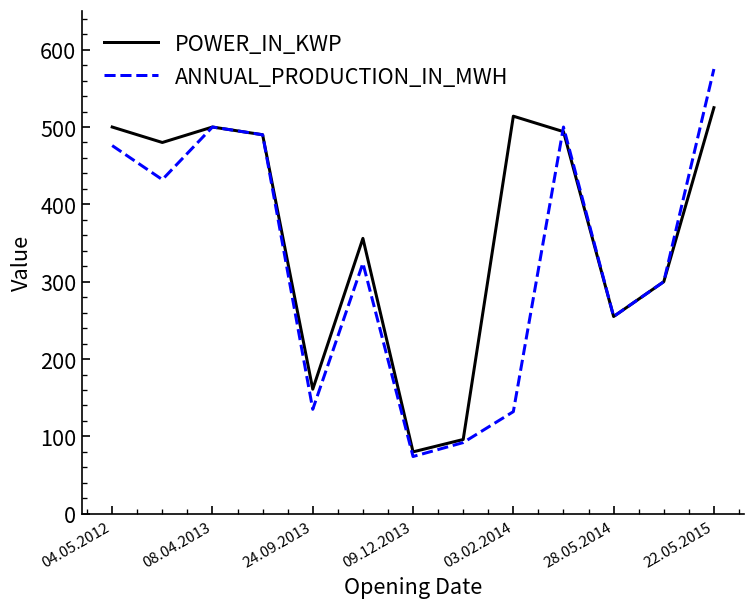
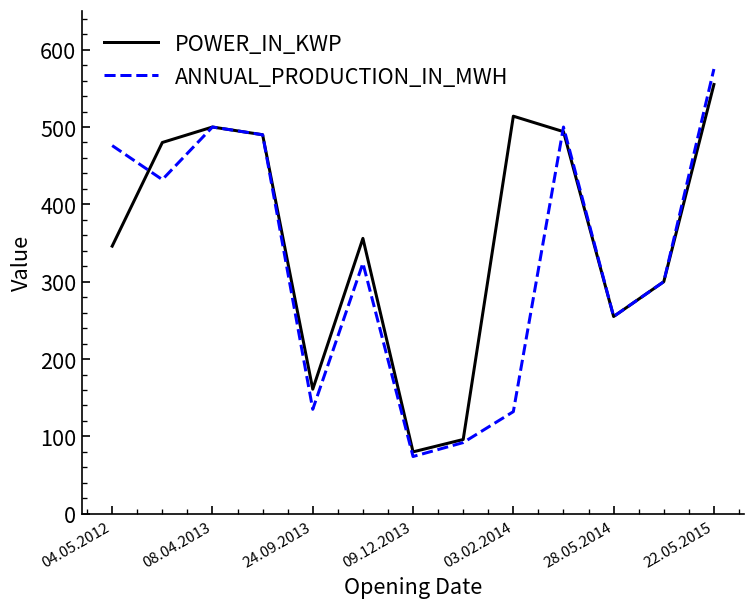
POWER_IN_KWP, 04.05.2012: 500 -> 350
POWER_IN_KWP, 22.05.2015: 530 -> 560
